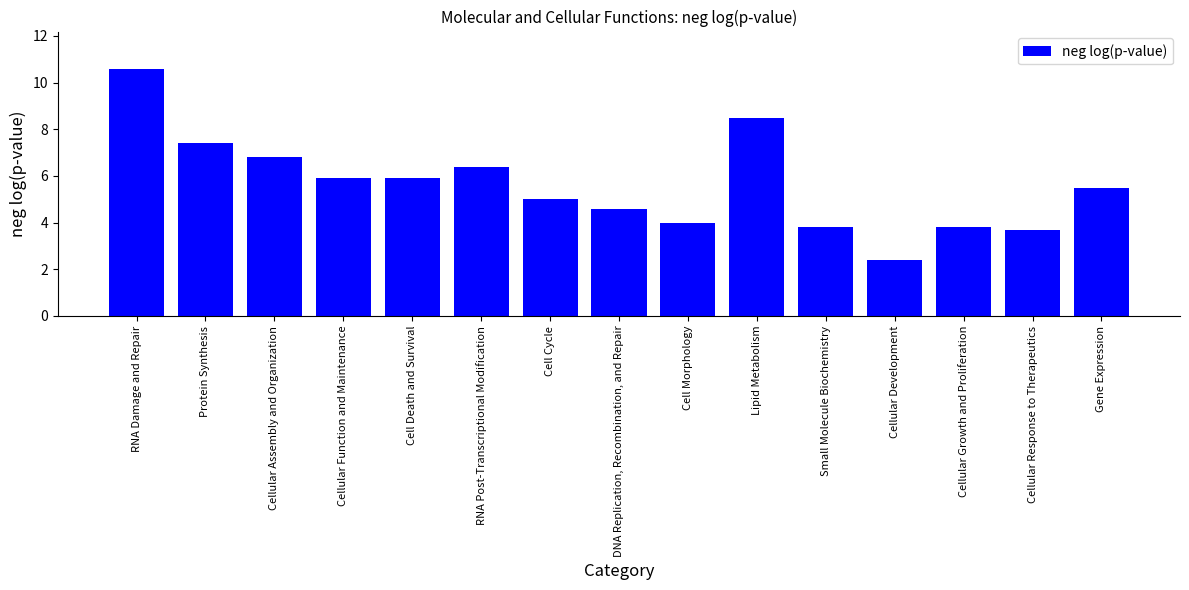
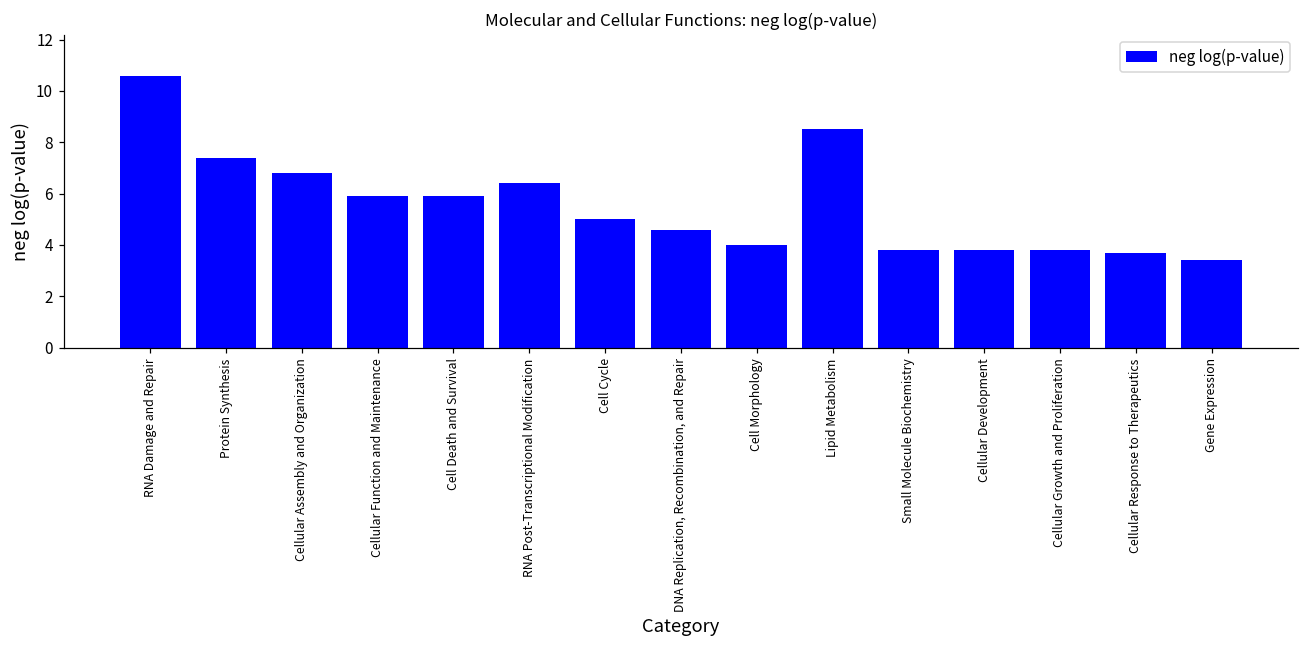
Cellular Development: 2.4 -> 3.8
Gene Expression: 5.5 -> 3.4
